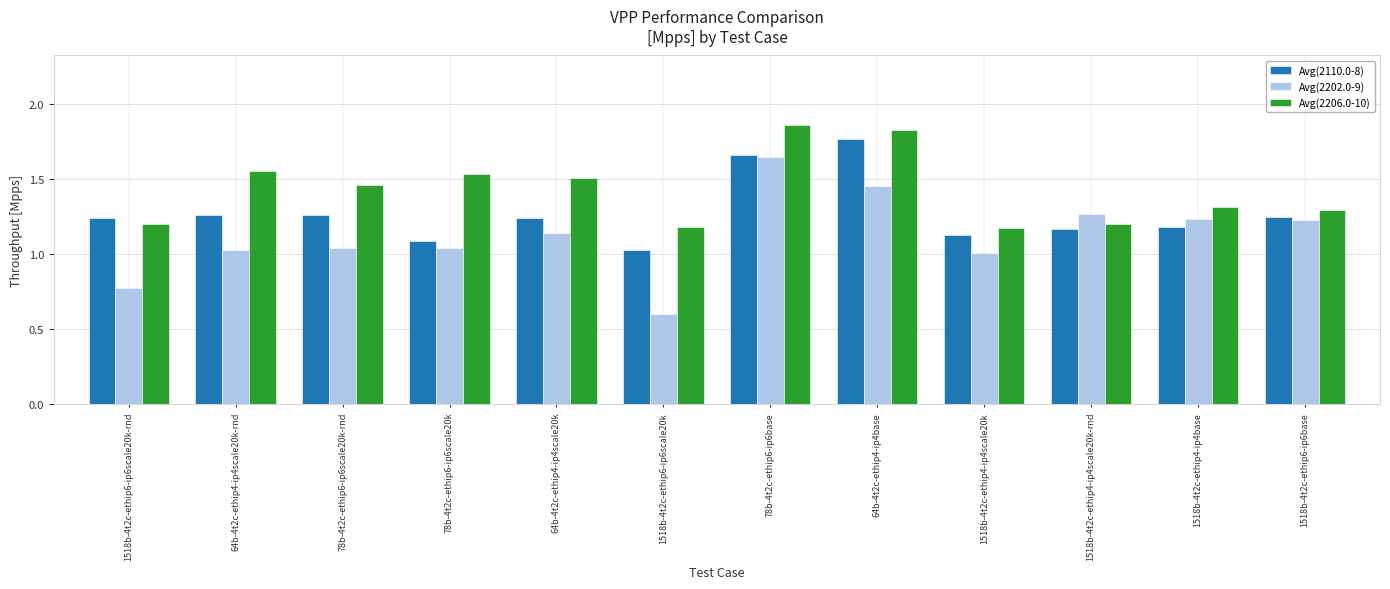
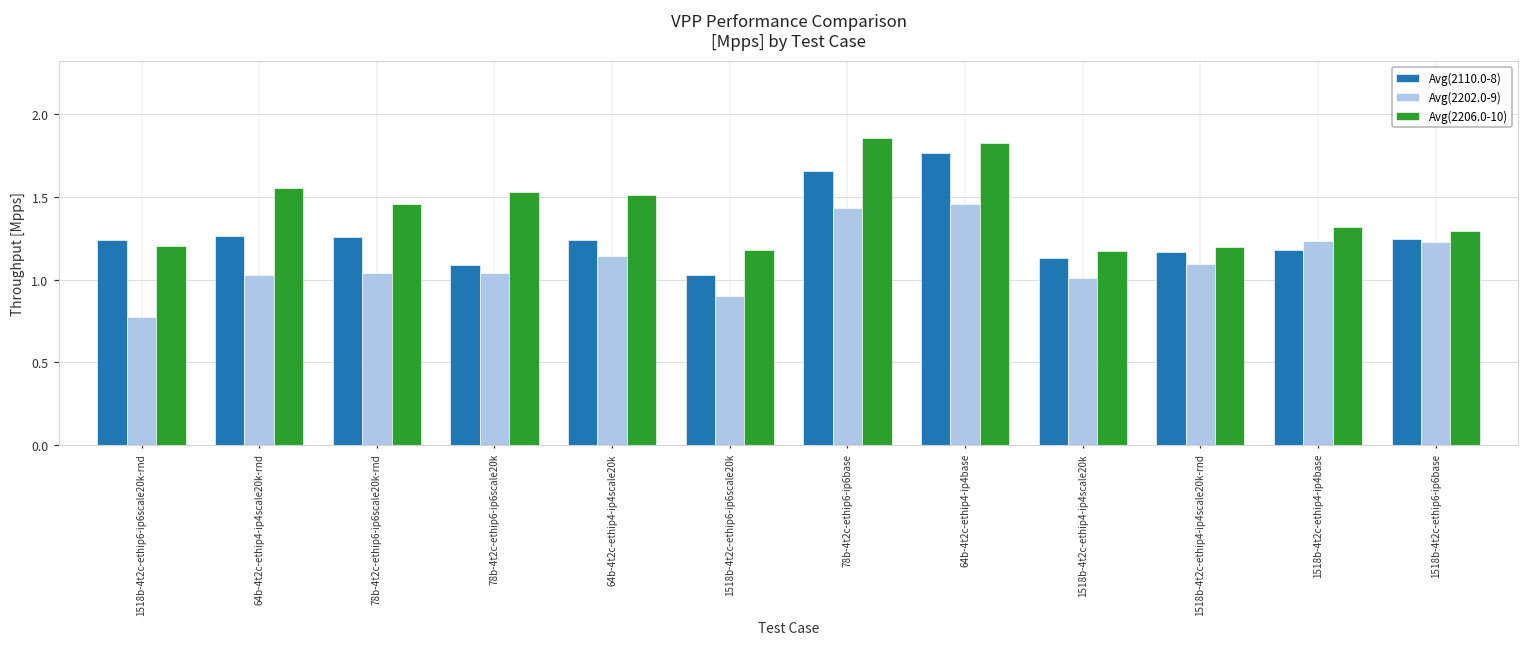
Avg(2202.0-9), 1518b-4t2c-ethip6-ip6scale20k: 0.60 -> 0.90
Avg(2202.0-9), 78b-4t2c-ethip6-ip6base: 1.65 -> 1.43
Avg(2202.0-9), 1518b-4t2c-ethip4-ip4scale20k-rnd: 1.27 -> 1.09
